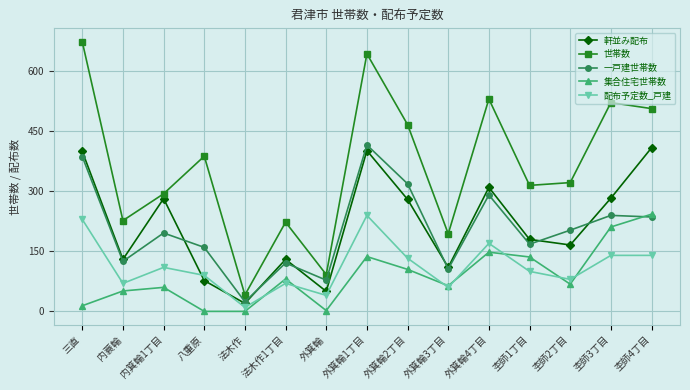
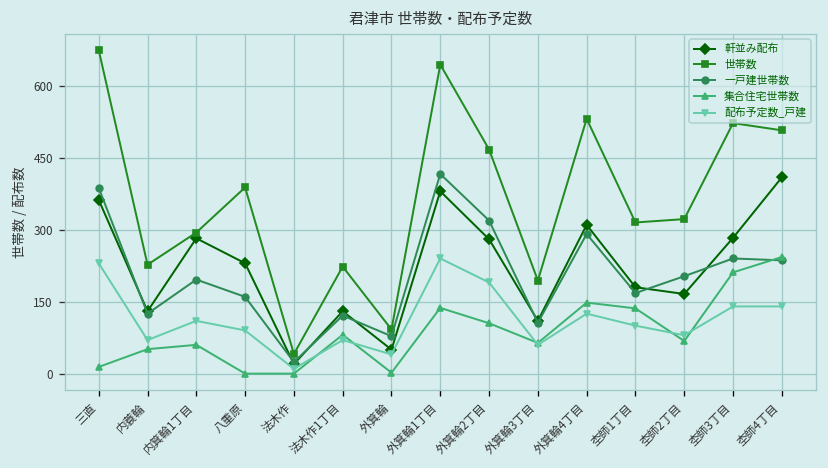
軒並み配布, 三直: 400 -> 360
軒並み配布, 八重原: 80 -> 230
軒並み配布, 外箕輪1丁目: 400 -> 380
配布予定数_戸建, 外箕輪2丁目: 130 -> 190
配布予定数_戸建, 外箕輪4丁目: 170 -> 130
